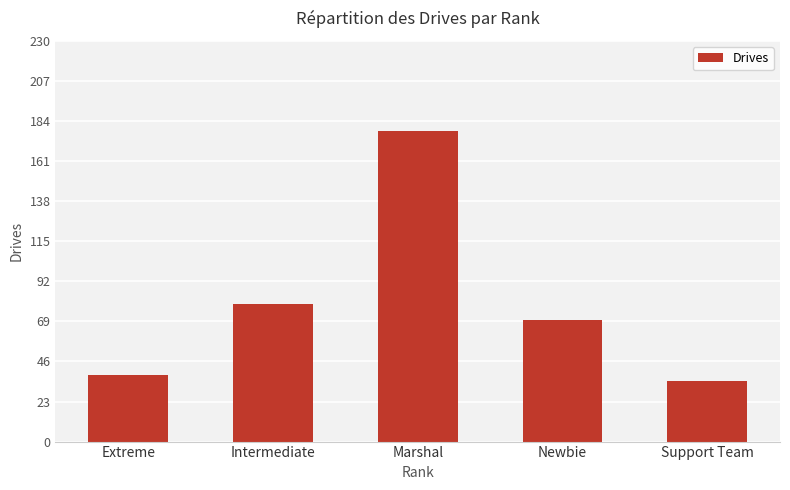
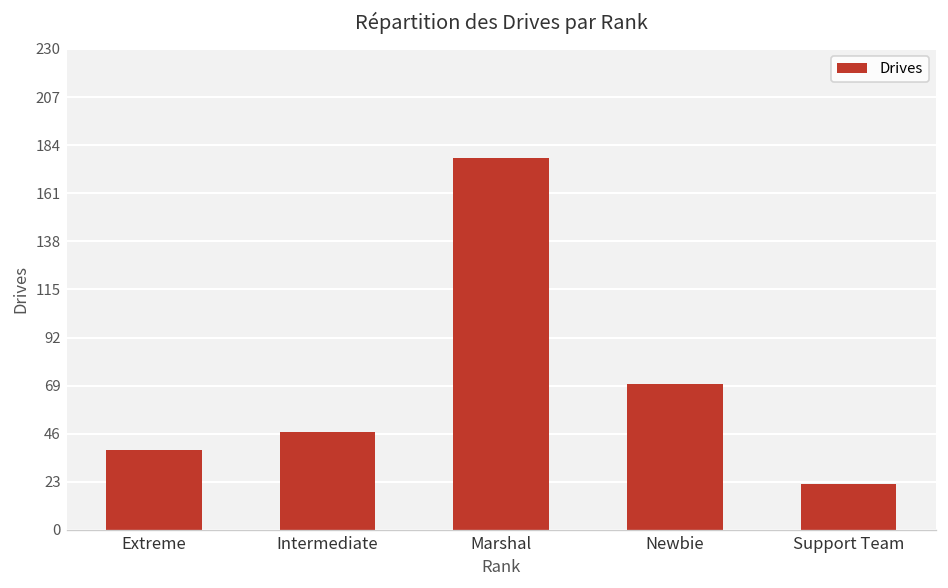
Intermediate: 79 -> 47
Support Team: 35 -> 22
